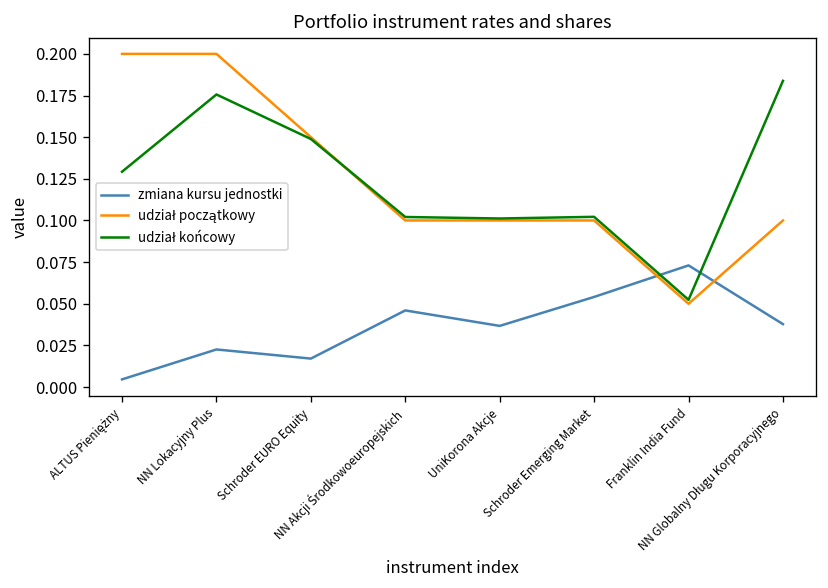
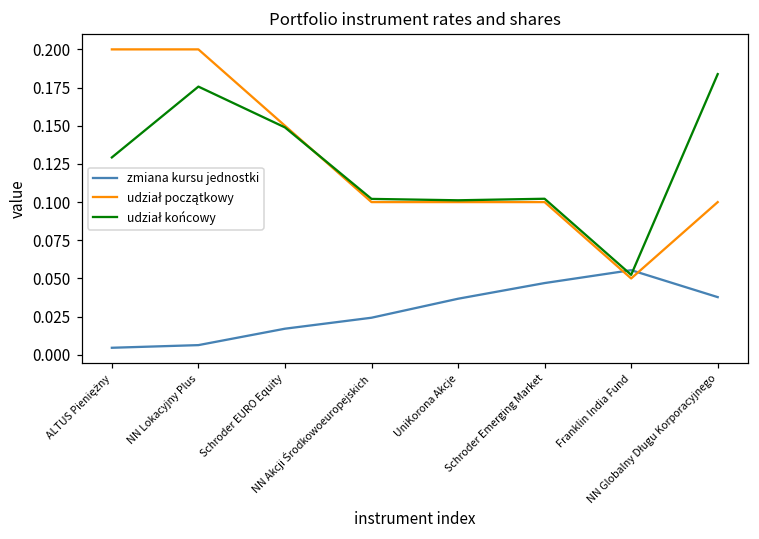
zmiana kursu jednostki, NN Lokacyjny Plus: 0.023 -> 0.006
zmiana kursu jednostki, NN Akcji Środkowoeuropejskich: 0.046 -> 0.024
zmiana kursu jednostki, Schroder Emerging Market: 0.054 -> 0.047
zmiana kursu jednostki, Franklin India Fund: 0.073 -> 0.055
